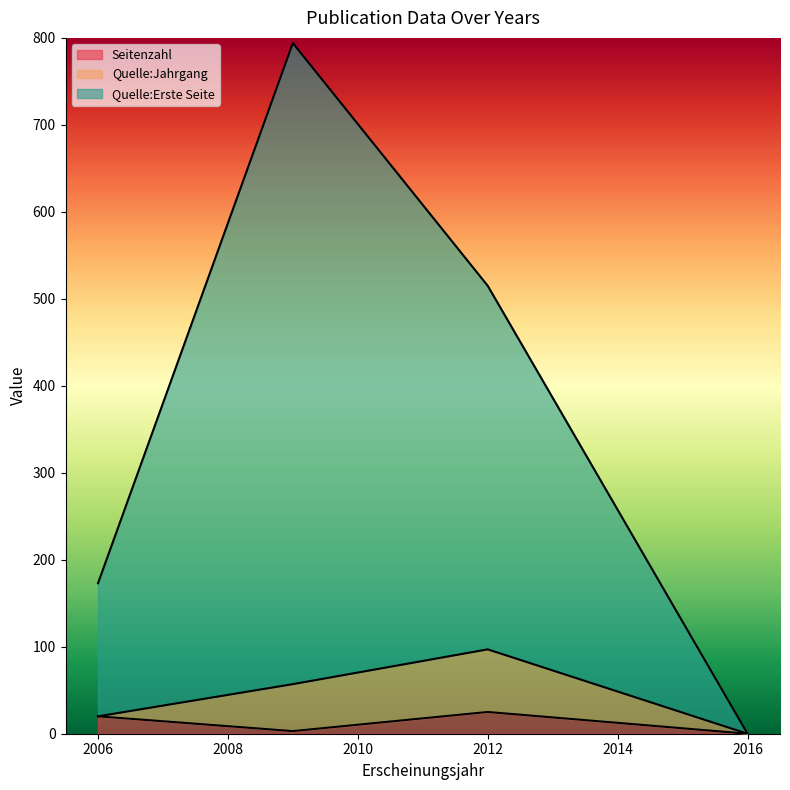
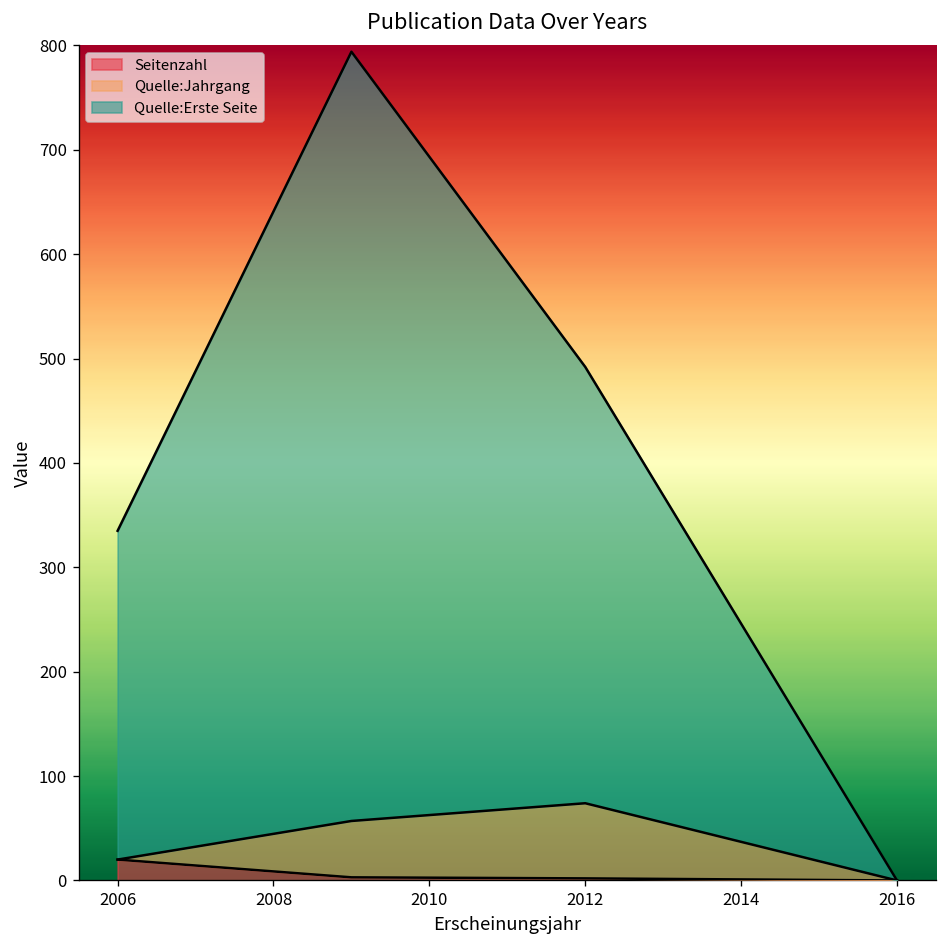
Quelle:Erste Seite, 2006: 150 -> 320
Seitenzahl, 2012: 30 -> 0
